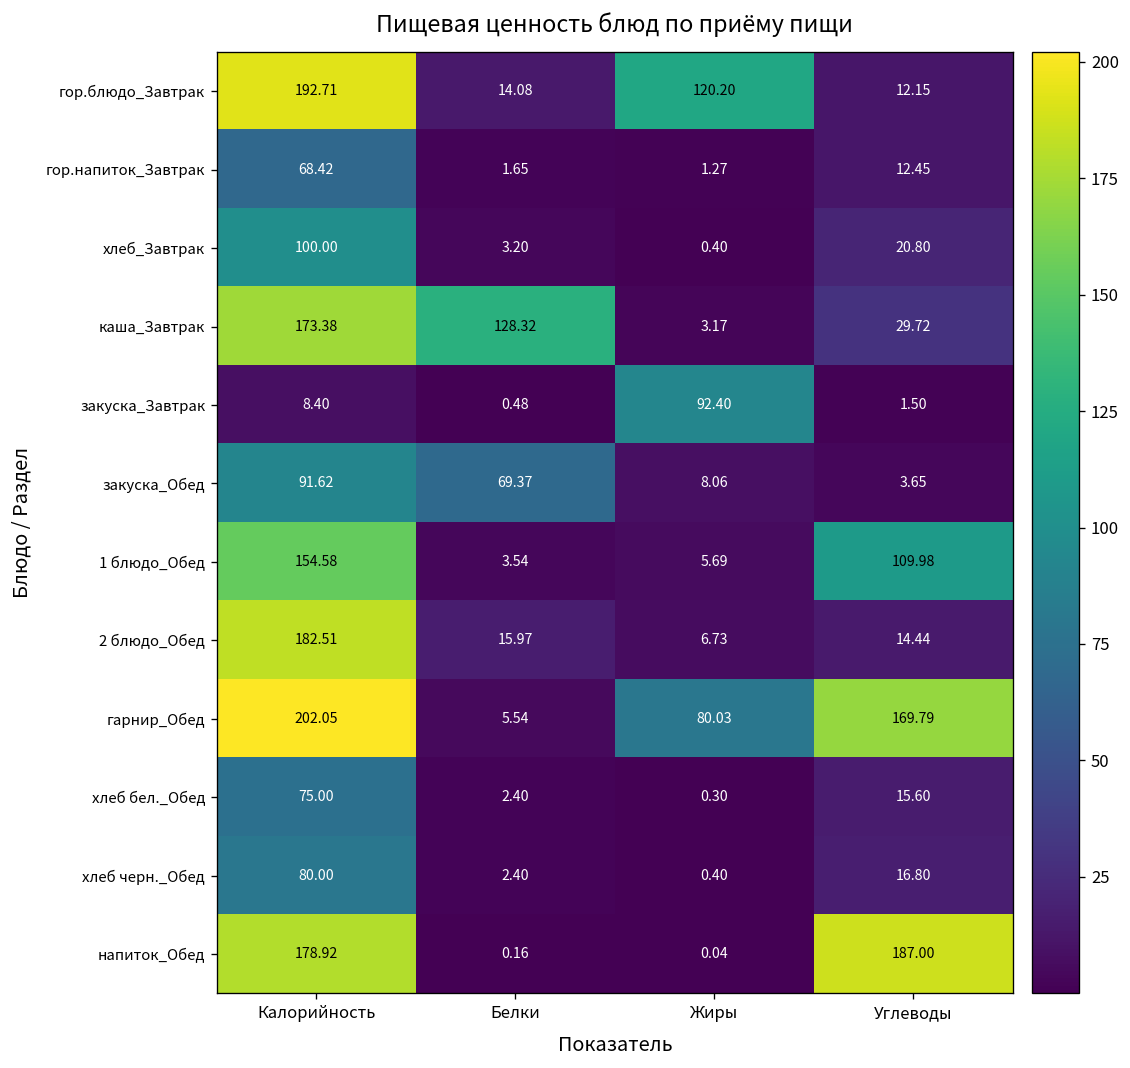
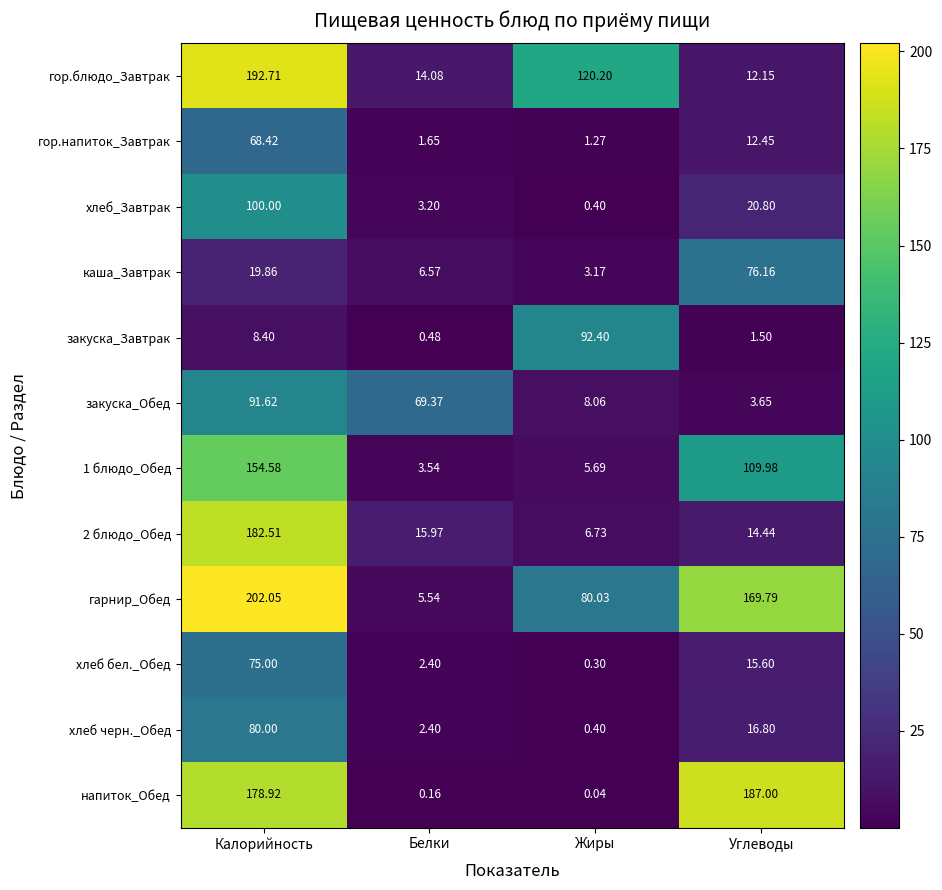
каша_Завтрак, Калорийность: 173.38 -> 19.86
каша_Завтрак, Белки: 128.32 -> 6.57
каша_Завтрак, Углеводы: 29.72 -> 76.16
